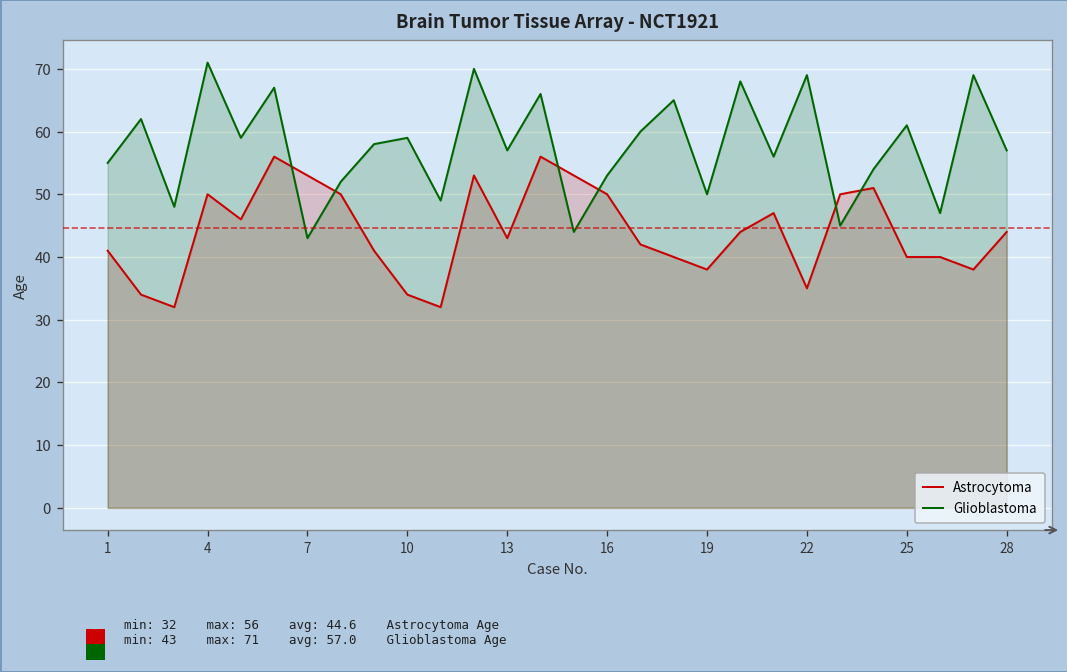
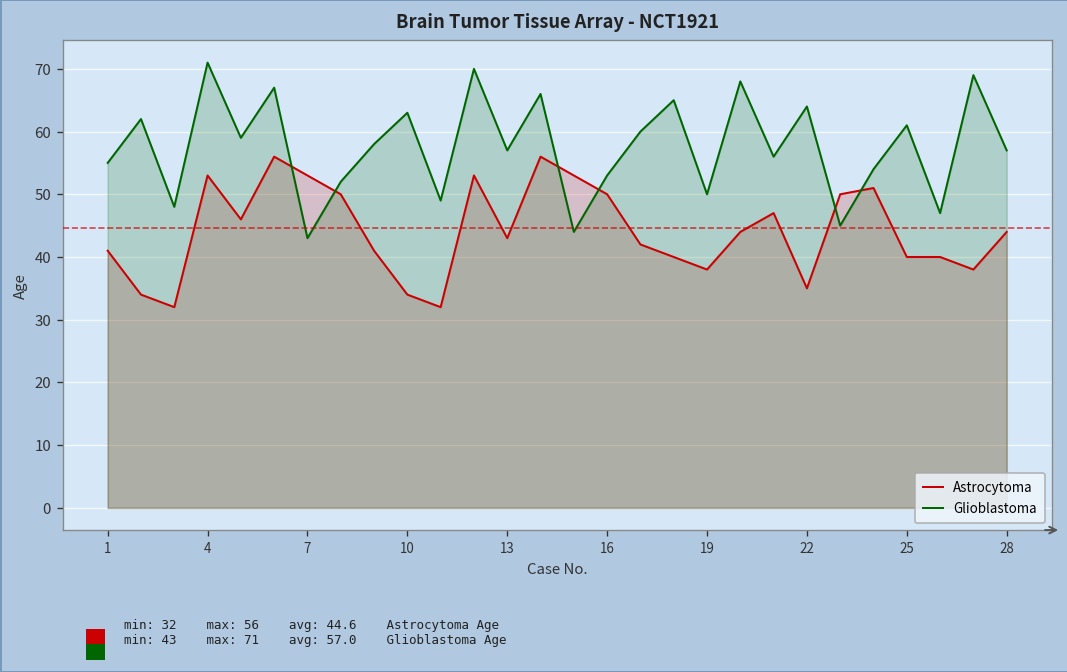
Astrocytoma, 4: 50 -> 53
Glioblastoma, 10: 59 -> 63
Glioblastoma, 22: 69 -> 64
